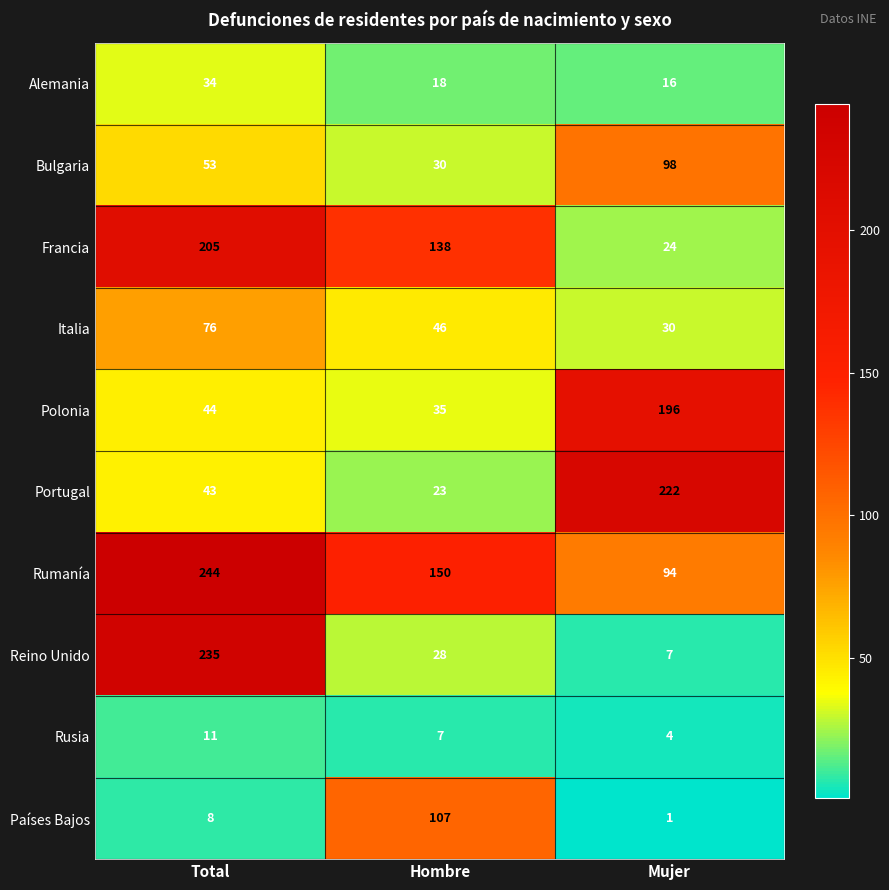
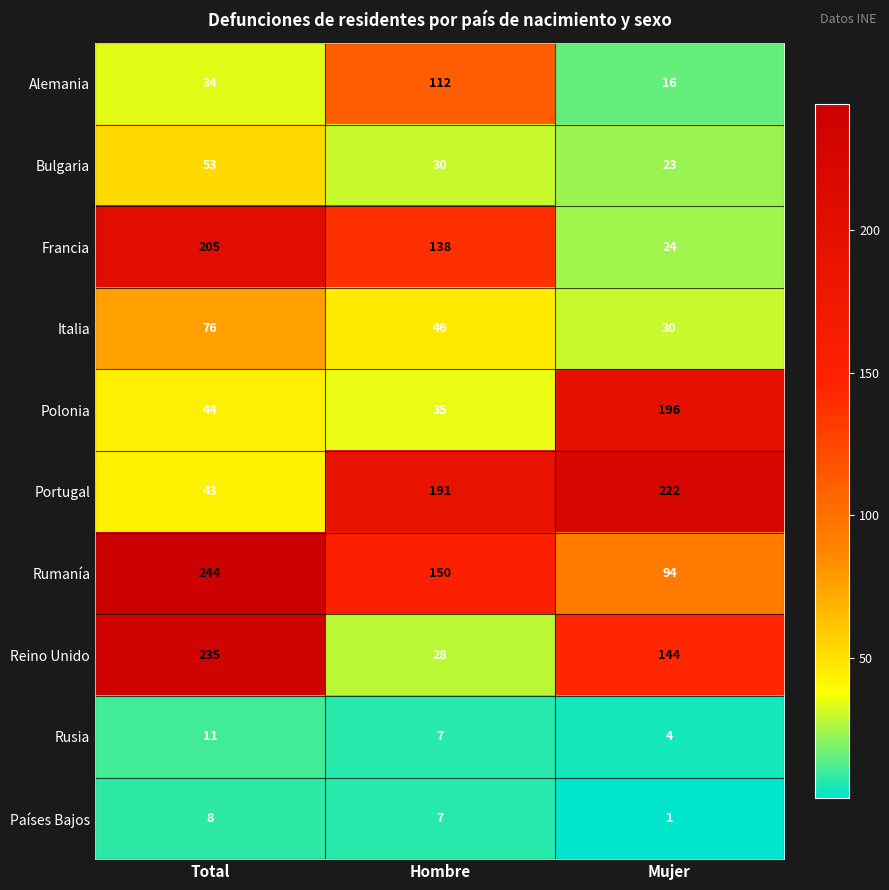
Alemania, Hombre: 18 -> 112
Bulgaria, Mujer: 98 -> 23
Portugal, Hombre: 23 -> 191
Reino Unido, Mujer: 7 -> 144
Países Bajos, Hombre: 107 -> 7
